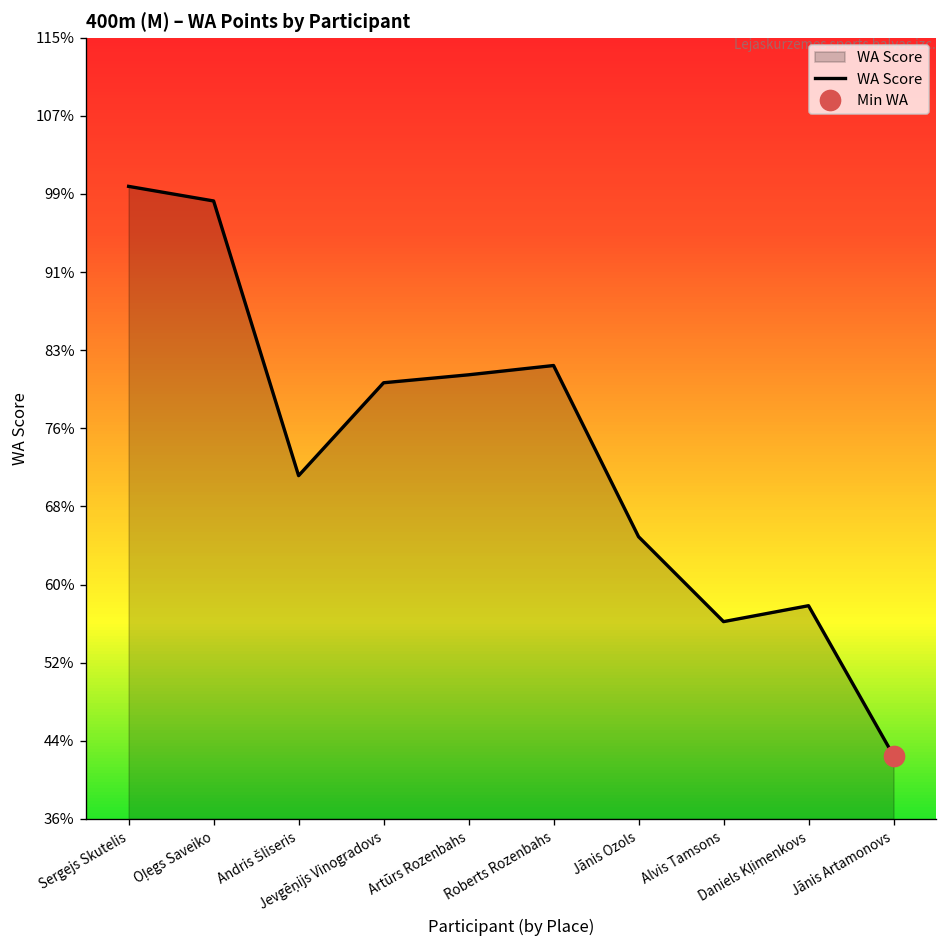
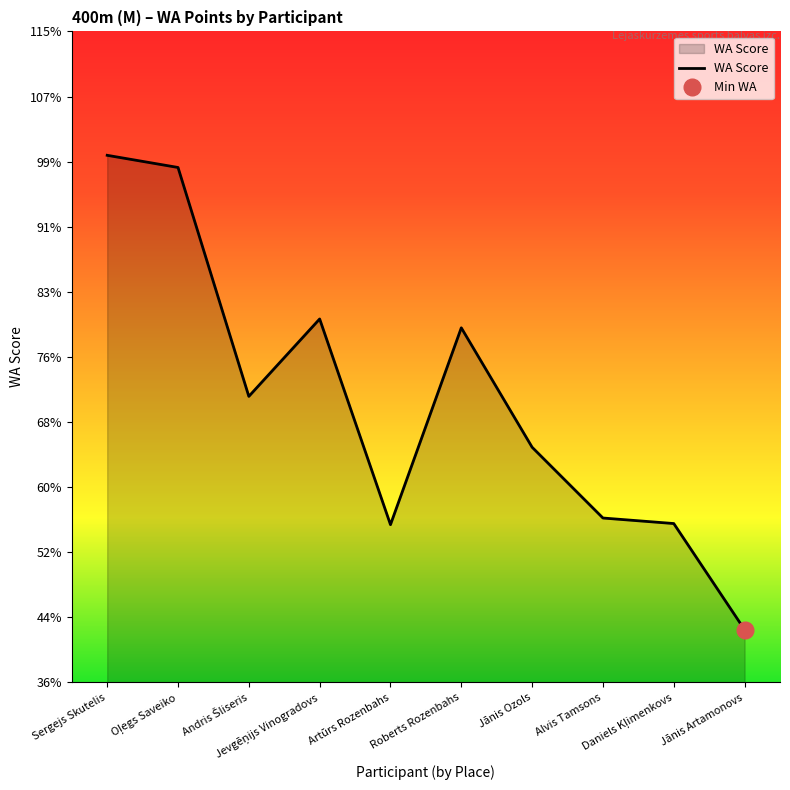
WA Score, Artūrs Rozenbahs: 81% -> 55%
WA Score, Roberts Rozenbahs: 82% -> 79%
WA Score, Daniels Kļimenkovs: 58% -> 55%
